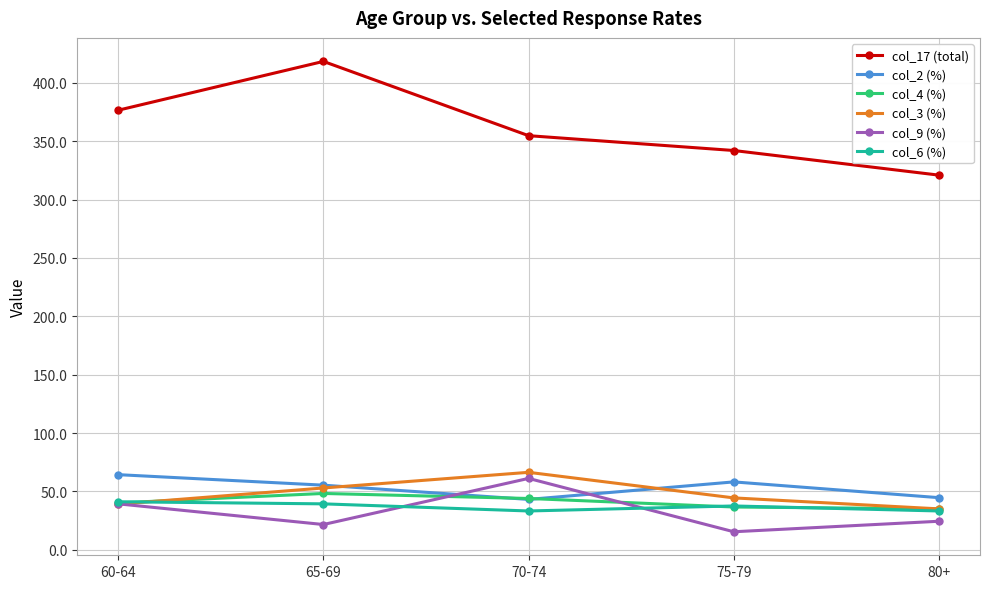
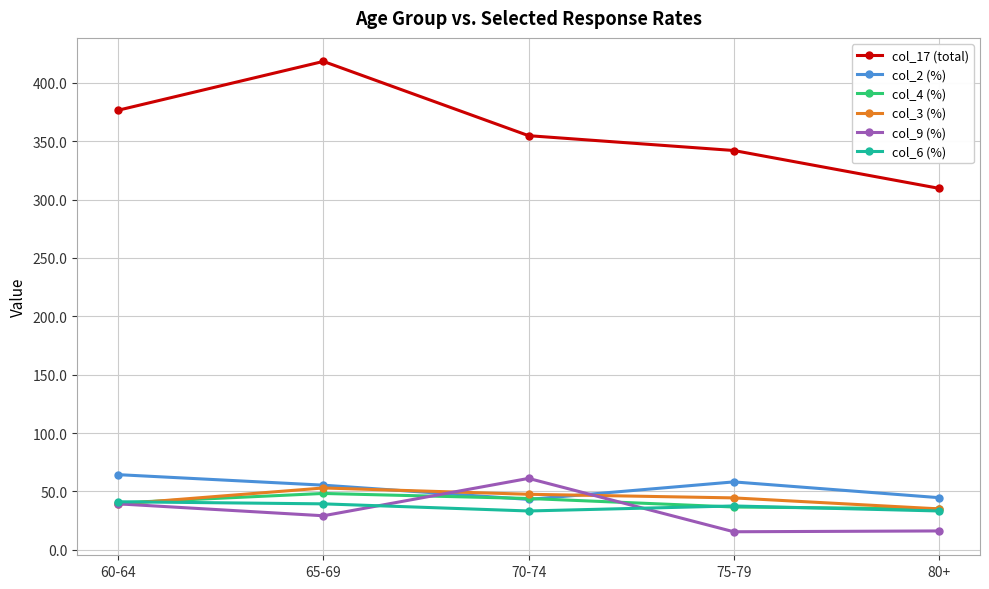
col_9 (%), 65-69: 22 -> 29
col_3 (%), 70-74: 66 -> 48
col_17 (total), 80+: 321 -> 310
col_9 (%), 80+: 25 -> 16
